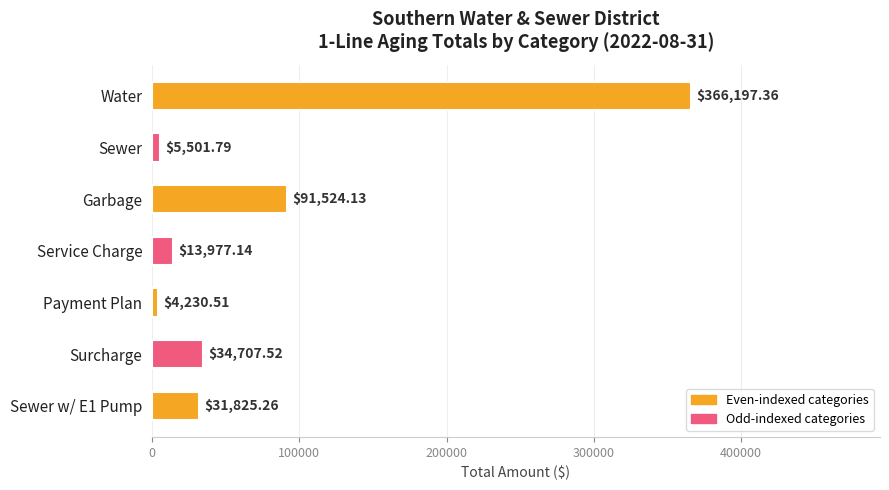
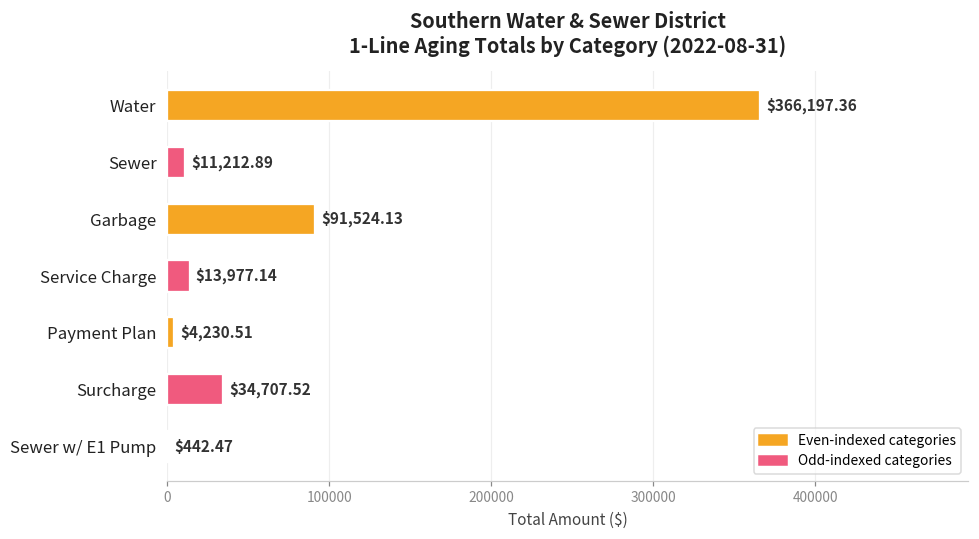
Sewer: $5,501.79 -> $11,212.89
Sewer w/ E1 Pump: $31,825.26 -> $442.47
